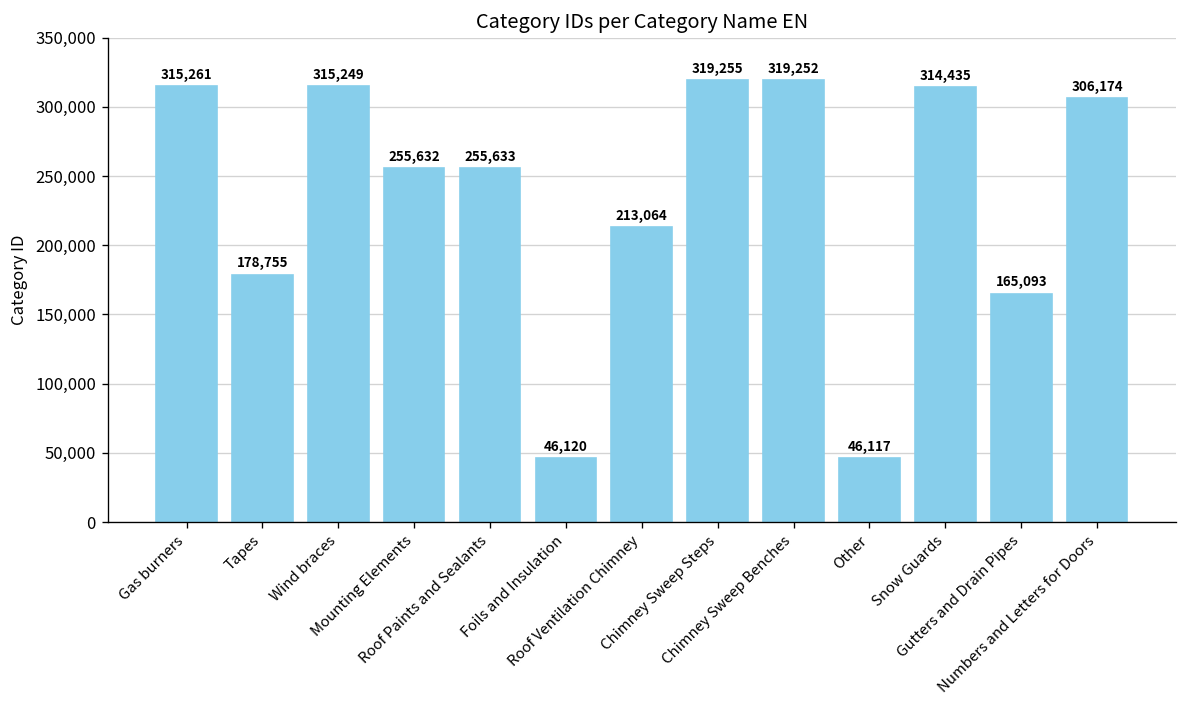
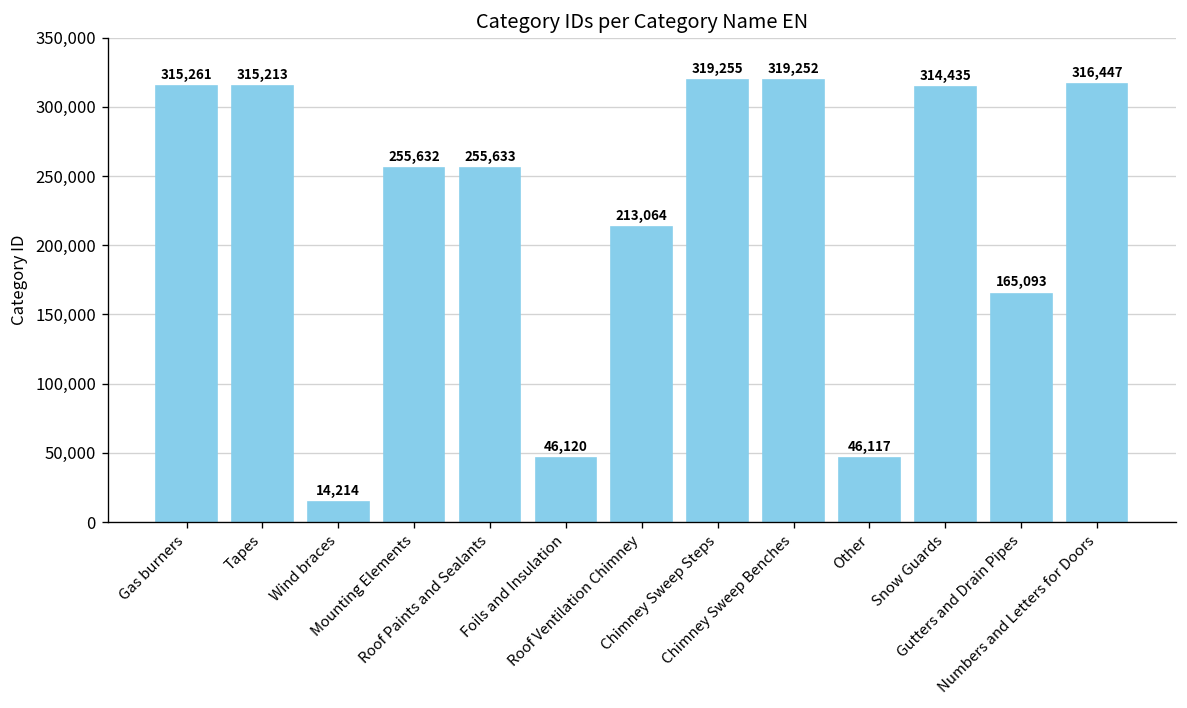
Tapes: 178,755 -> 315,213
Wind braces: 315,249 -> 14,214
Numbers and Letters for Doors: 306,174 -> 316,447
